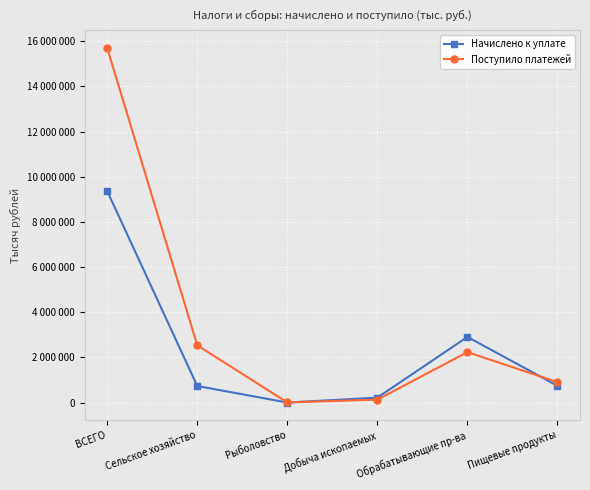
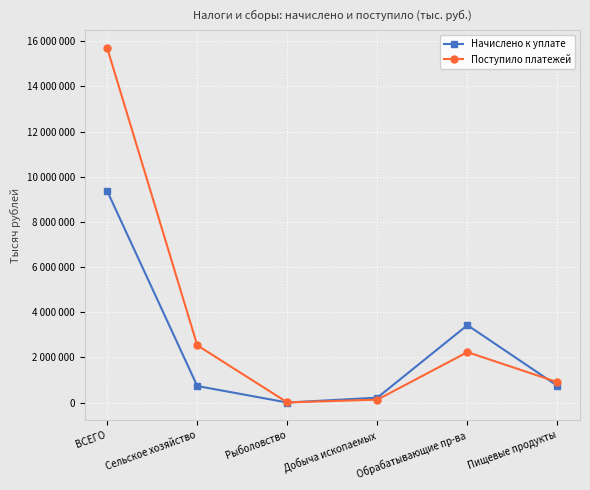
Начислено к уплате, Обрабатывающие пр-ва: 2900000 -> 3400000
